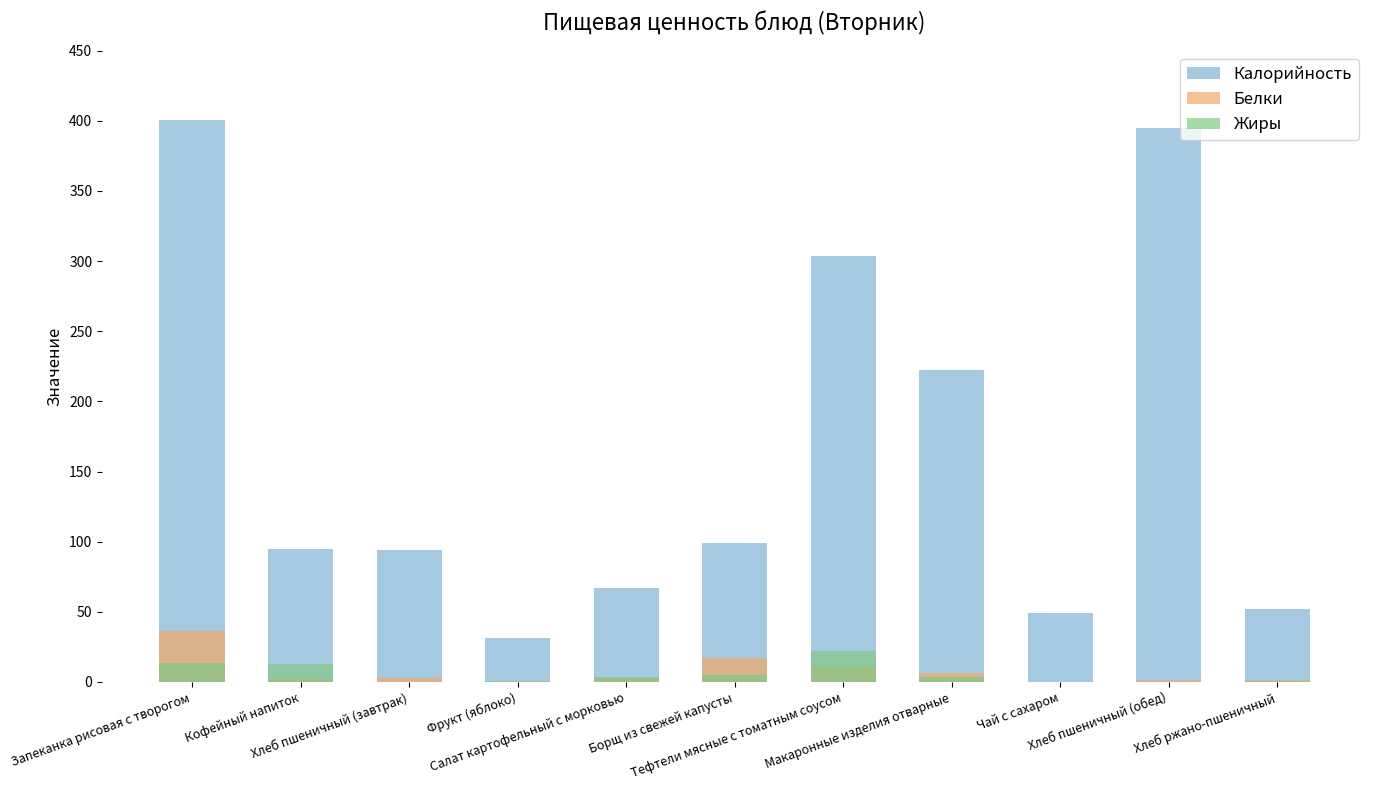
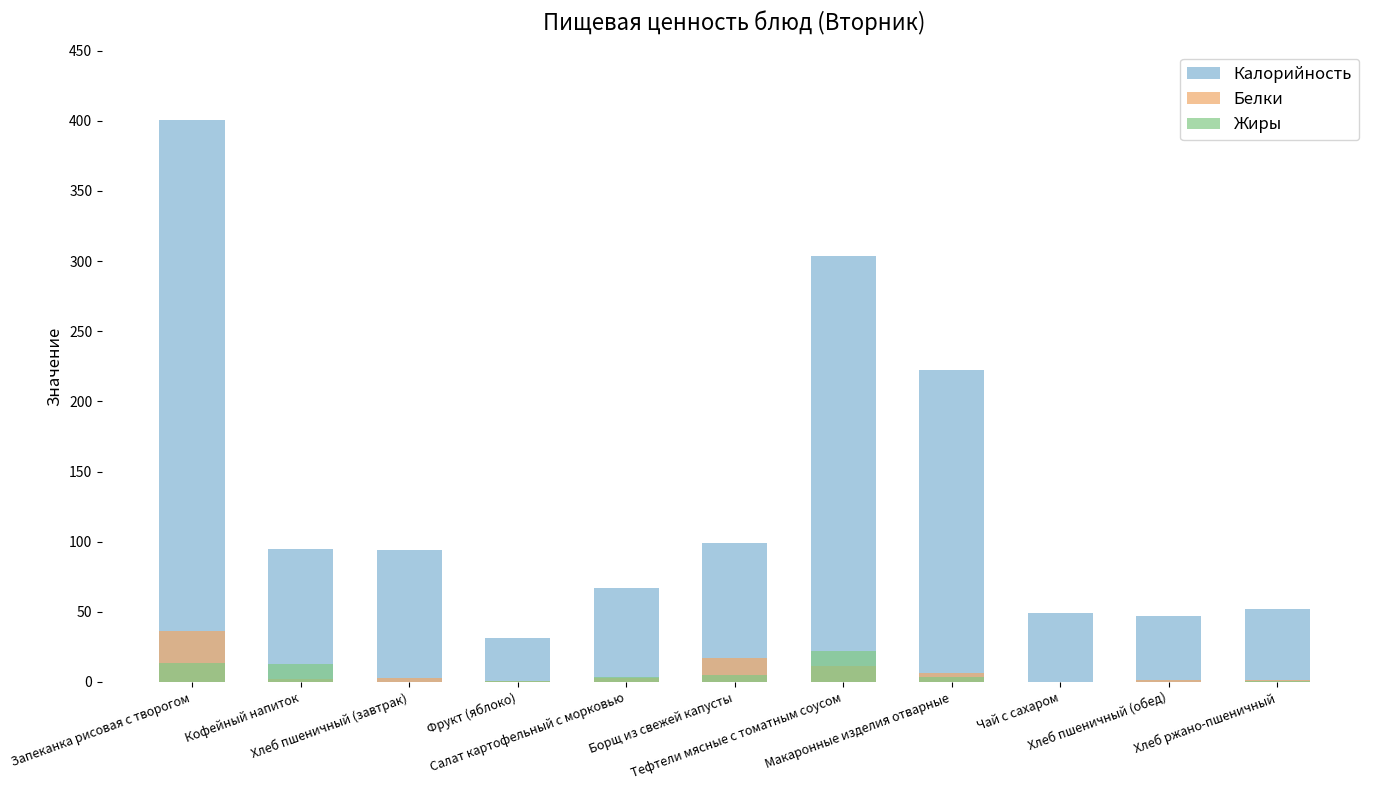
Калорийность, Хлеб пшеничный (обед): 395 -> 47
